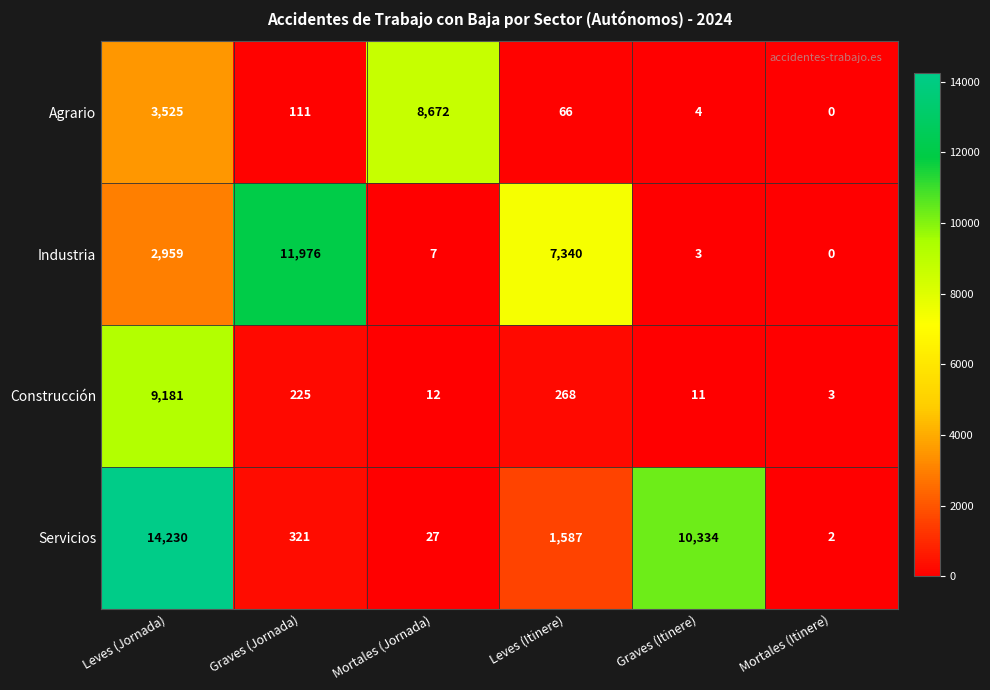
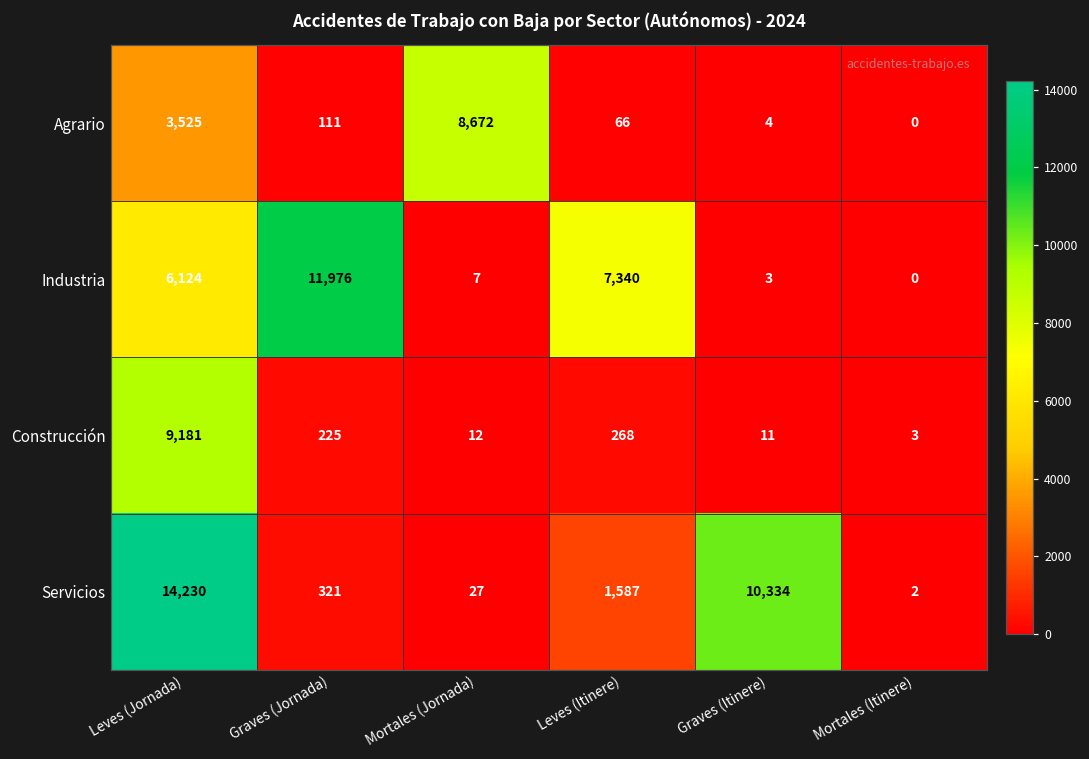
Industria, Leves (Jornada): 2,959 -> 6,124
